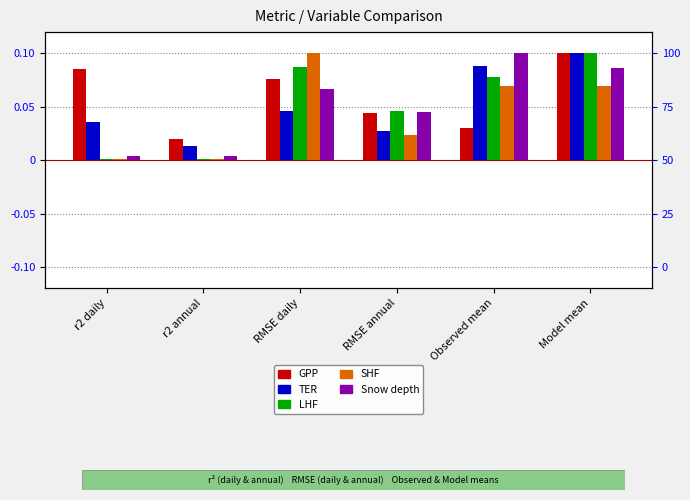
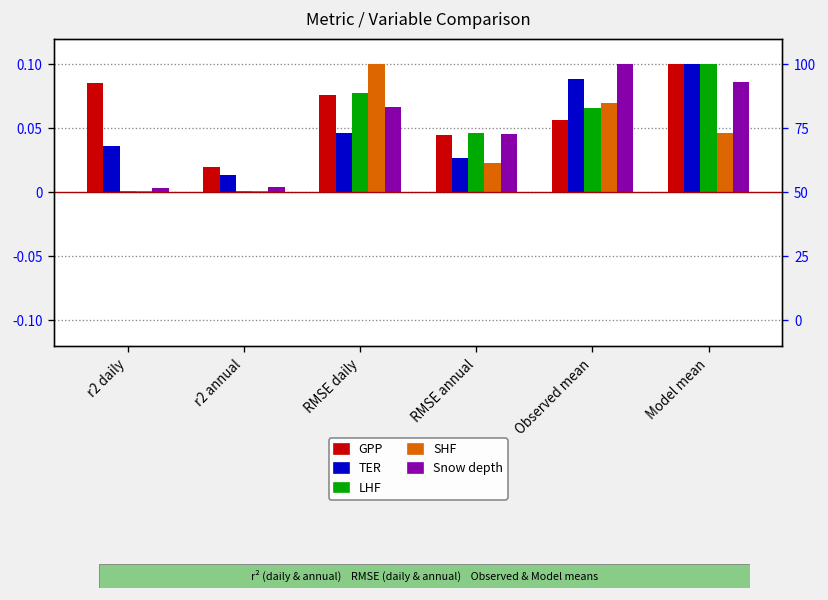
LHF, RMSE daily: 0.087 -> 0.078
GPP, Observed mean: 0.030 -> 0.056
LHF, Observed mean: 0.078 -> 0.066
SHF, Model mean: 0.070 -> 0.046
